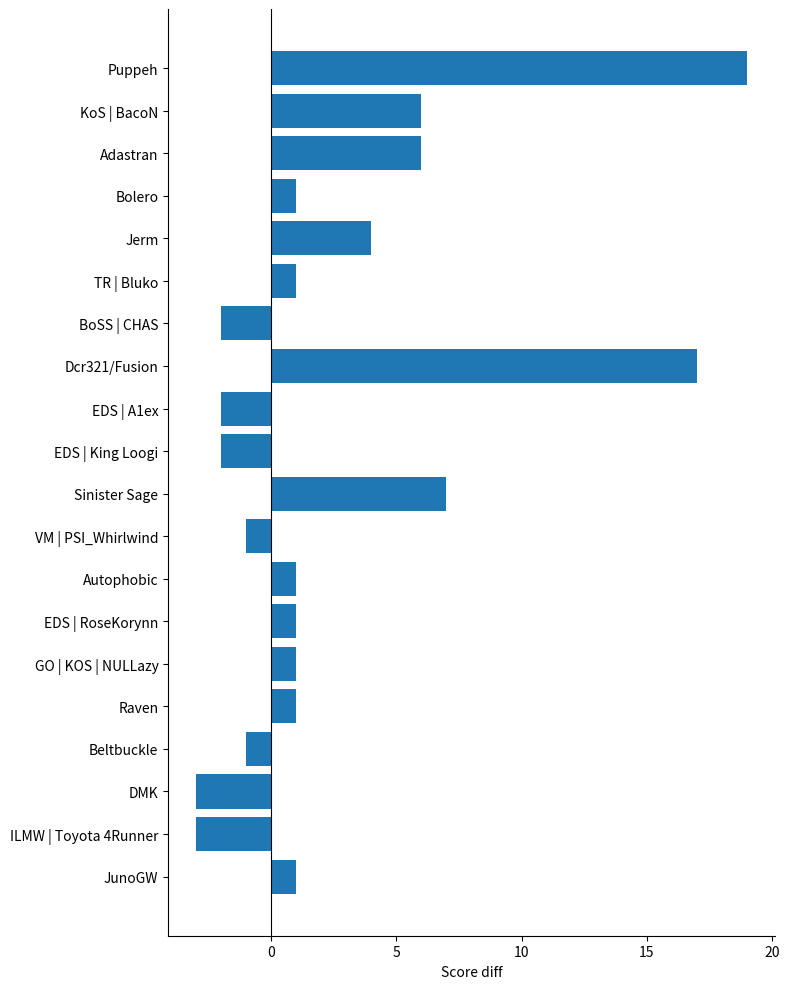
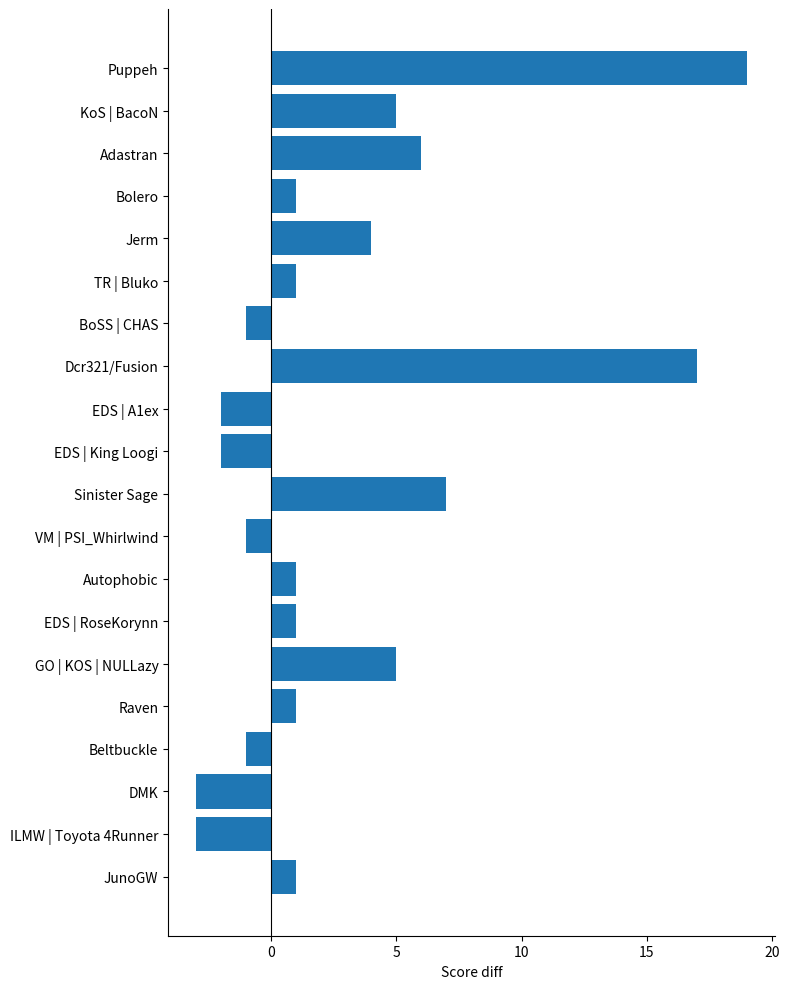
KoS | BacoN: 6 -> 5
BoSS | CHAS: -2 -> -1
GO | KOS | NULLazy: 1 -> 5
